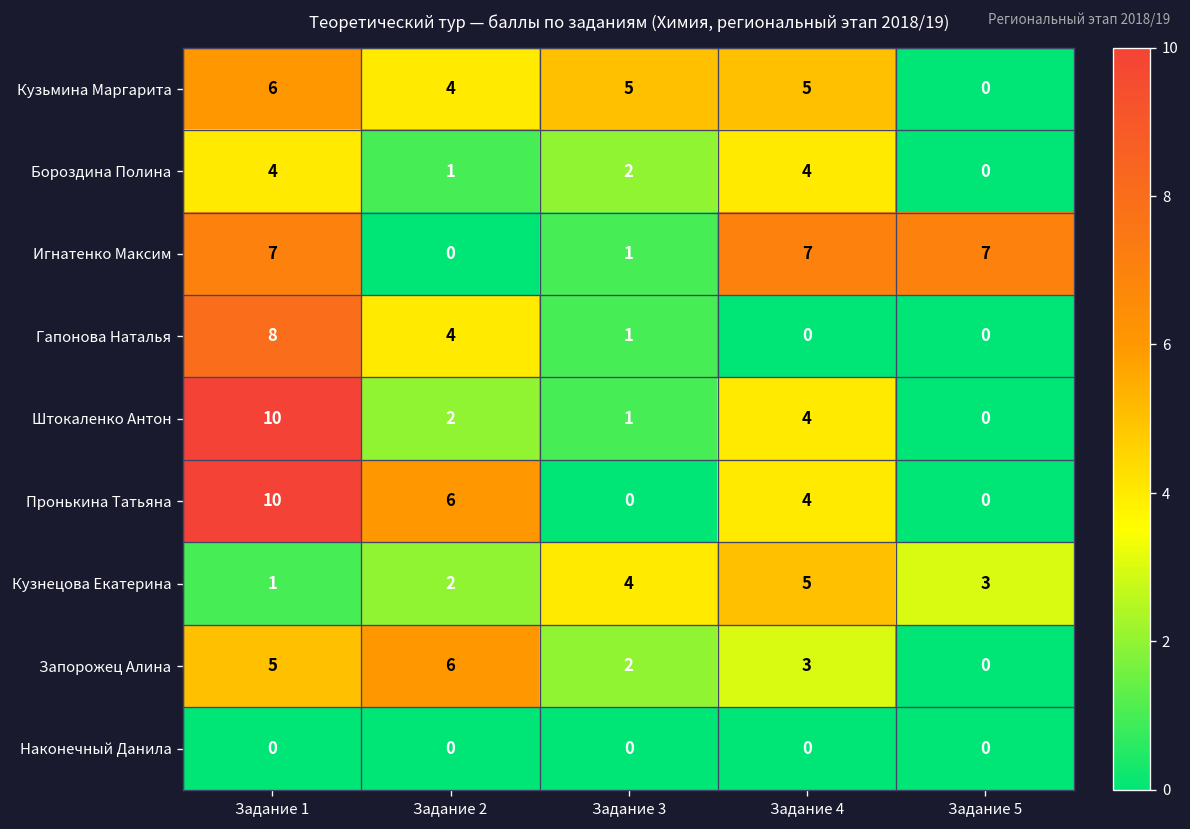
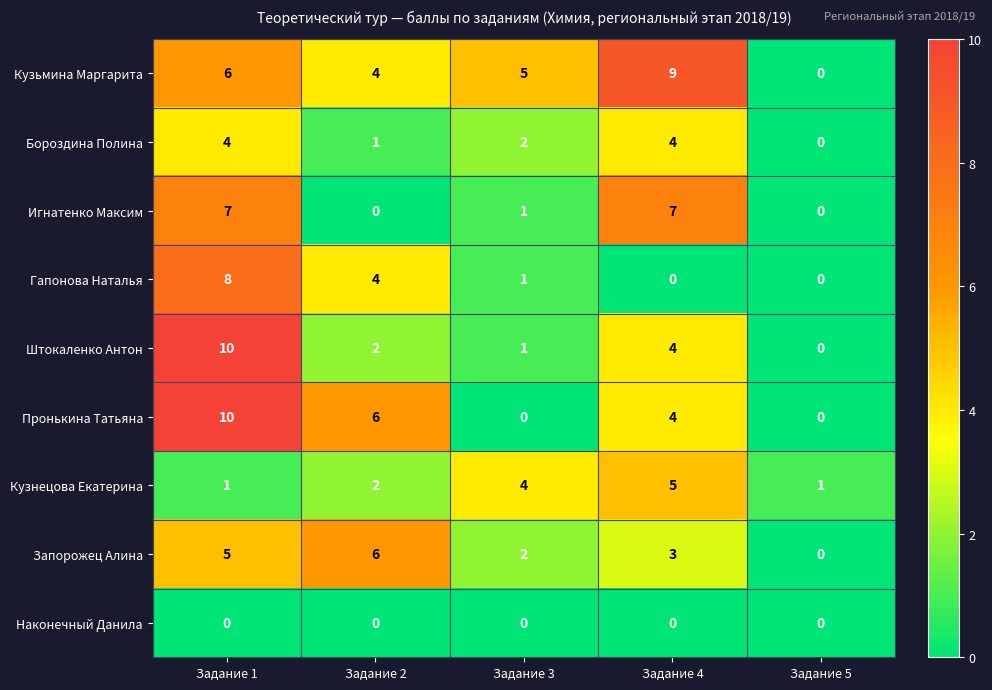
Кузьмина Маргарита, Задание 4: 5 -> 9
Игнатенко Максим, Задание 5: 7 -> 0
Кузнецова Екатерина, Задание 5: 3 -> 1
